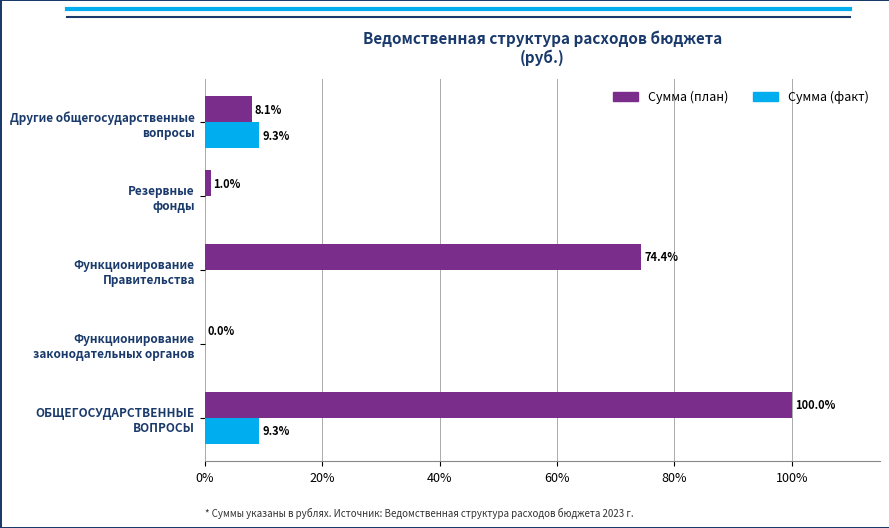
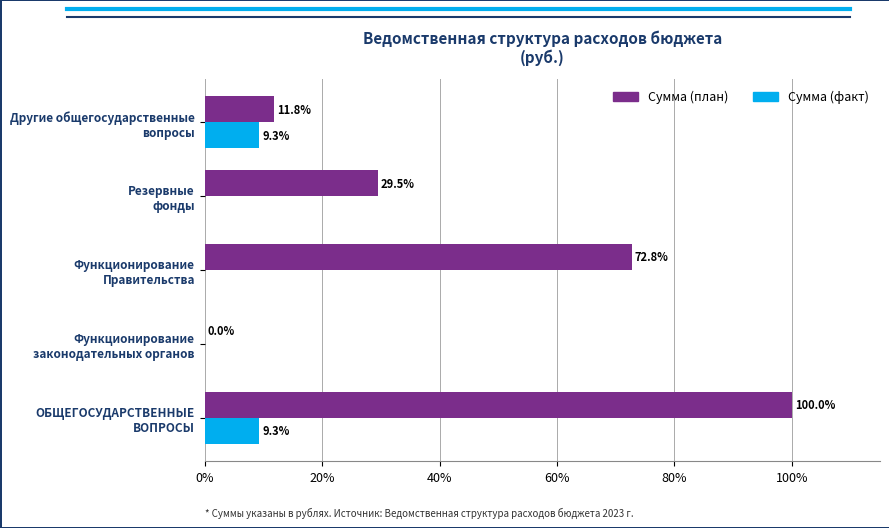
Сумма (план), Другие общегосударственные вопросы: 8.1% -> 11.8%
Сумма (план), Резервные фонды: 1.0% -> 29.5%
Сумма (план), Функционирование Правительства: 74.4% -> 72.8%
